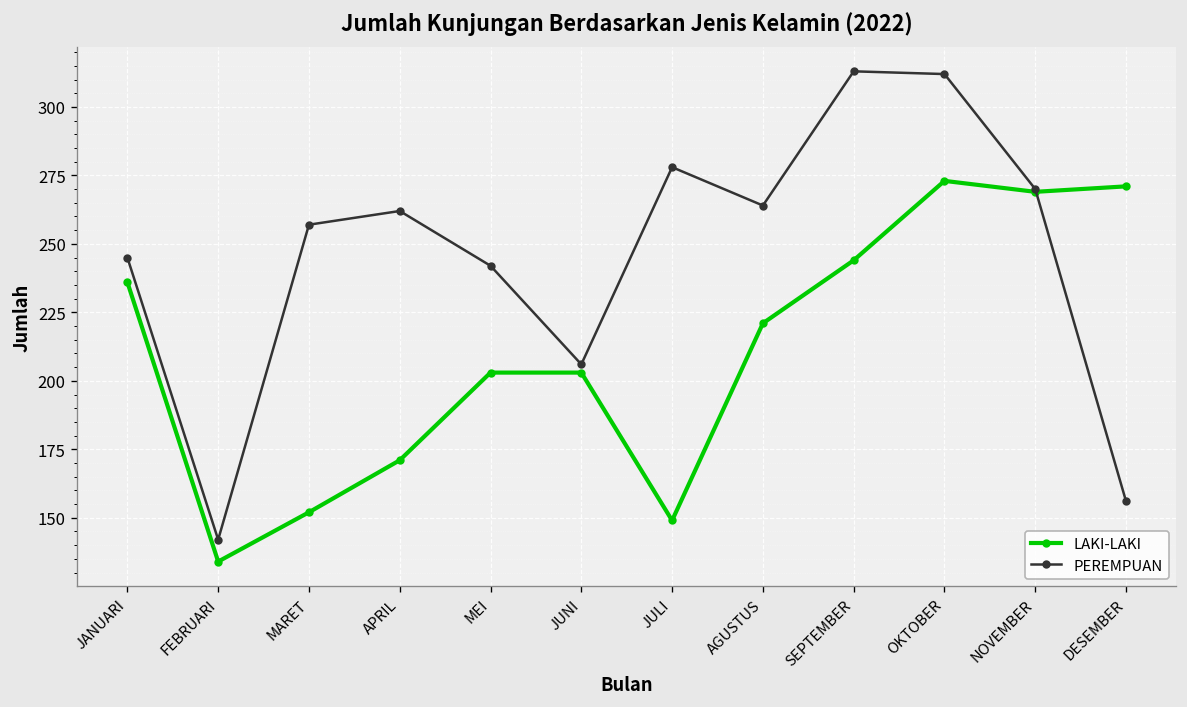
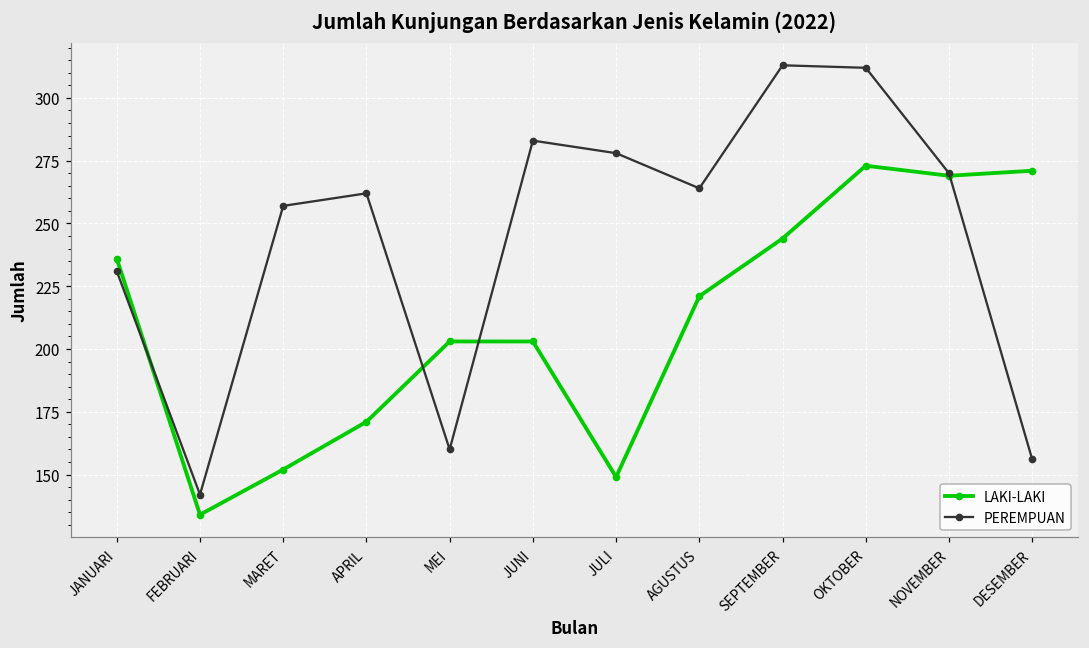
PEREMPUAN, JANUARI: 245 -> 231
PEREMPUAN, MEI: 242 -> 160
PEREMPUAN, JUNI: 206 -> 283
